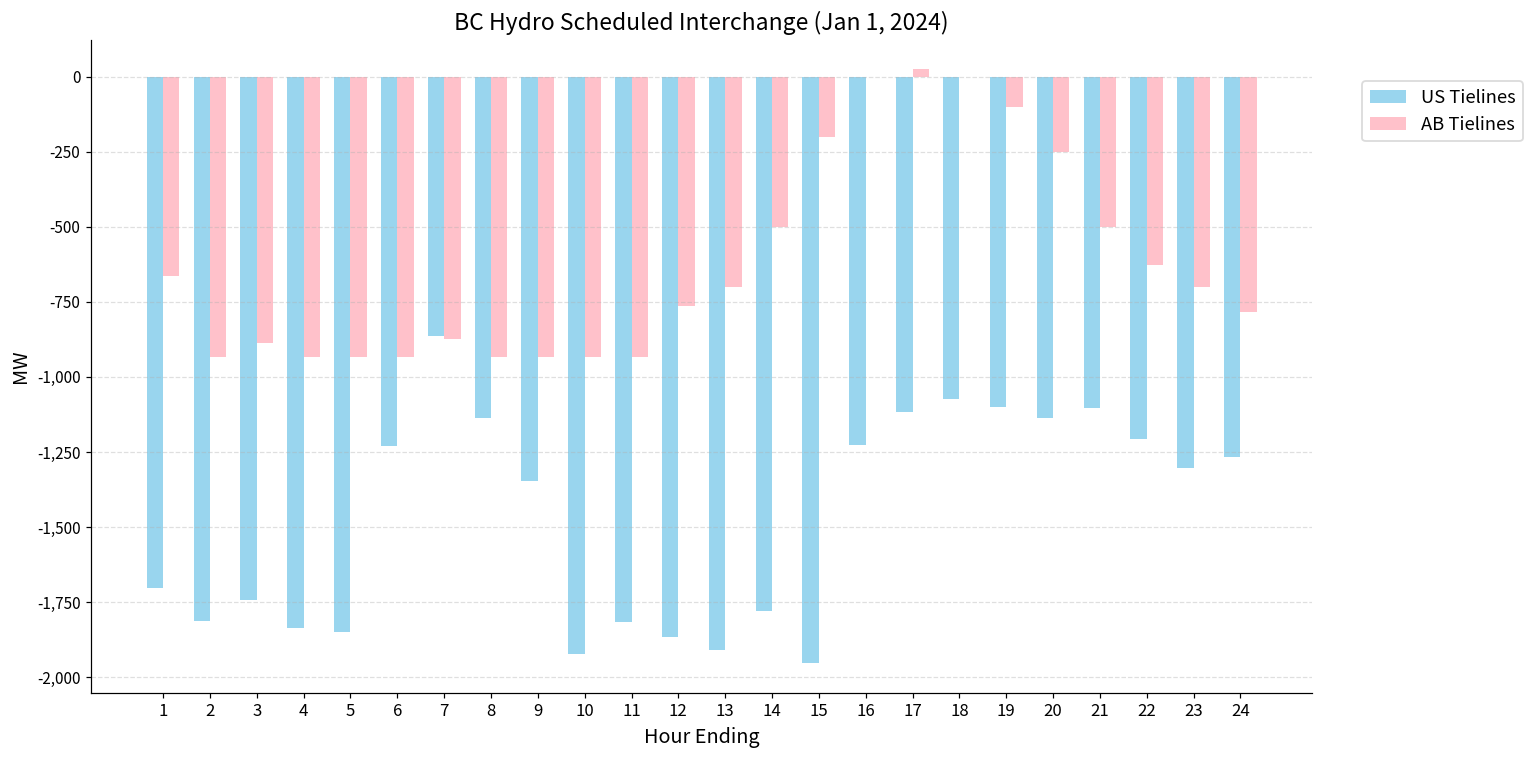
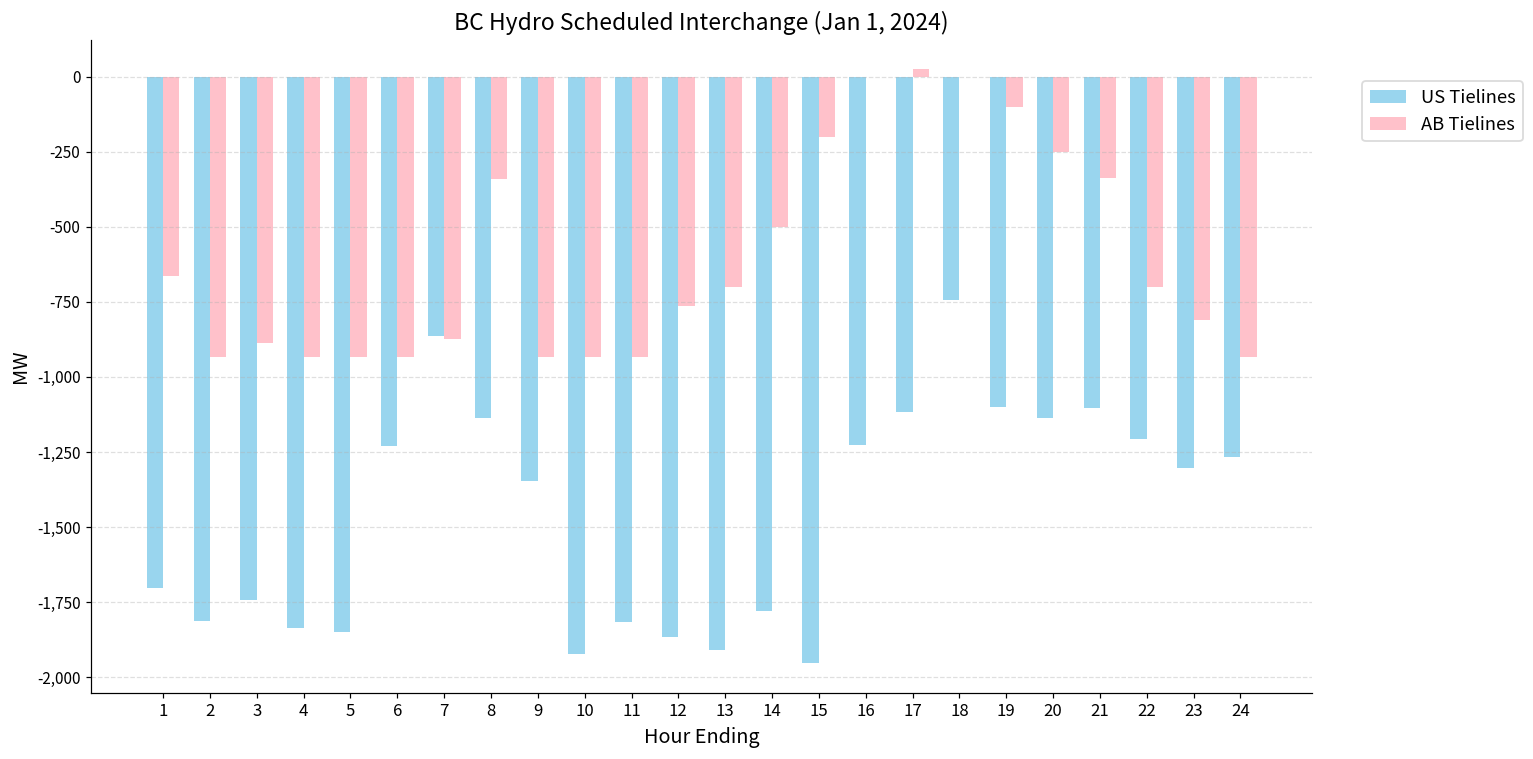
AB Tielines, 8: -940 -> -340
US Tielines, 18: -1,070 -> -750
AB Tielines, 21: -500 -> -340
AB Tielines, 22: -630 -> -700
AB Tielines, 23: -700 -> -810
AB Tielines, 24: -780 -> -940
